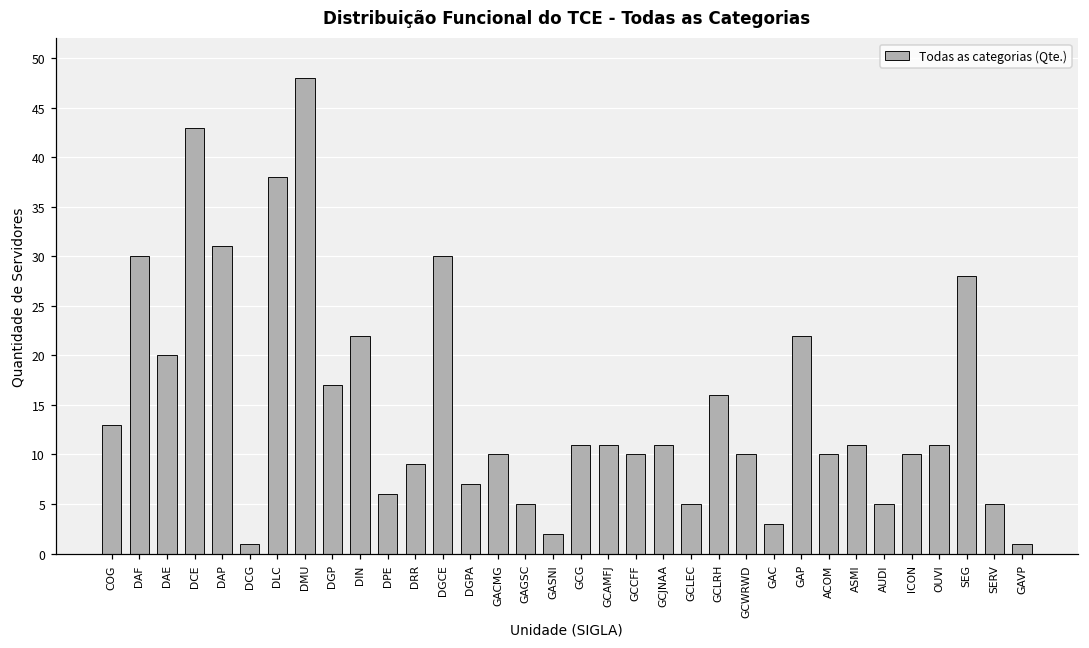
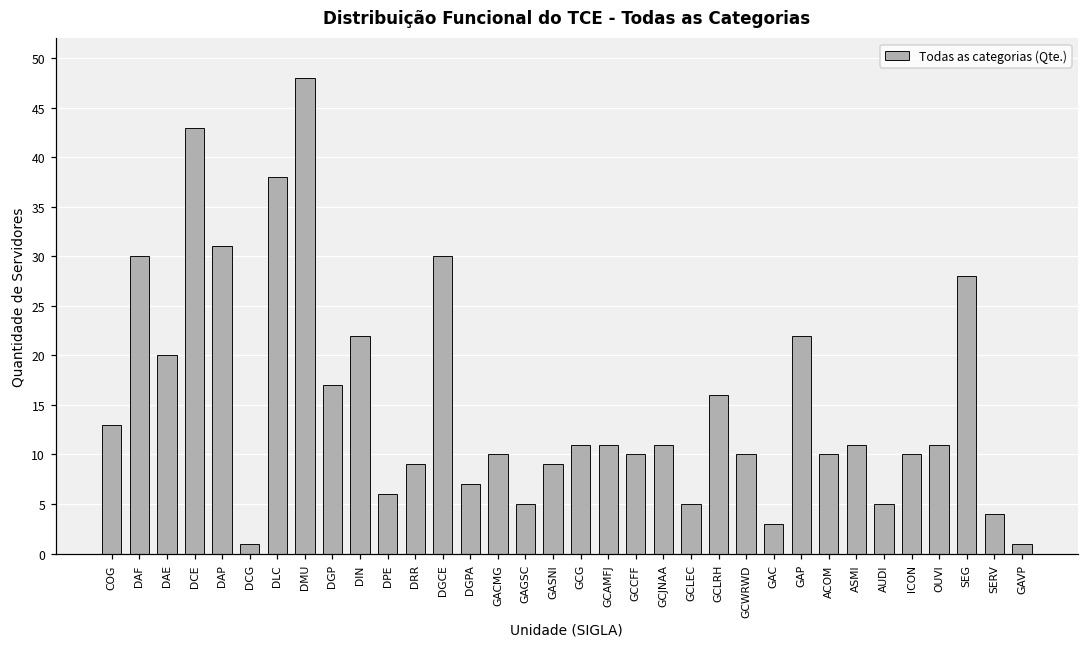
GASNI: 2 -> 9
SERV: 5 -> 4
